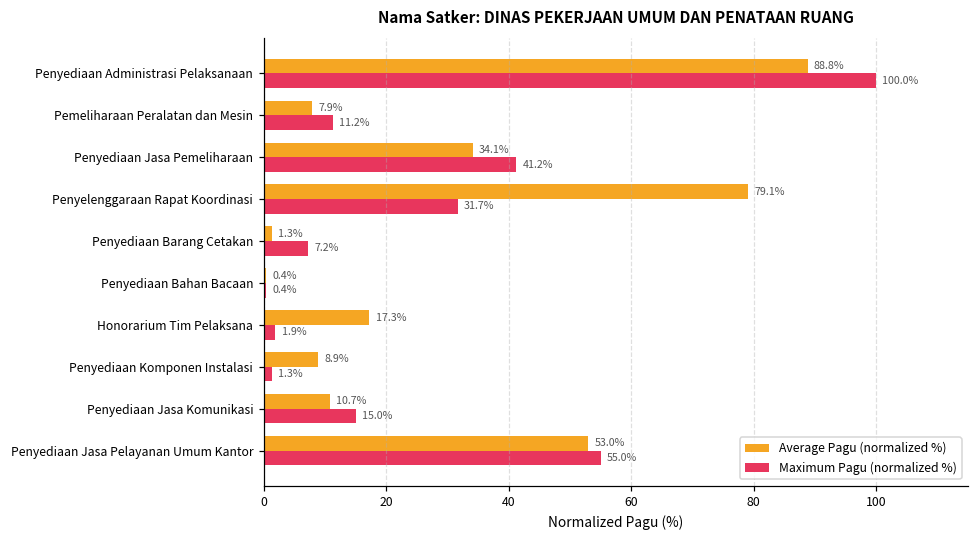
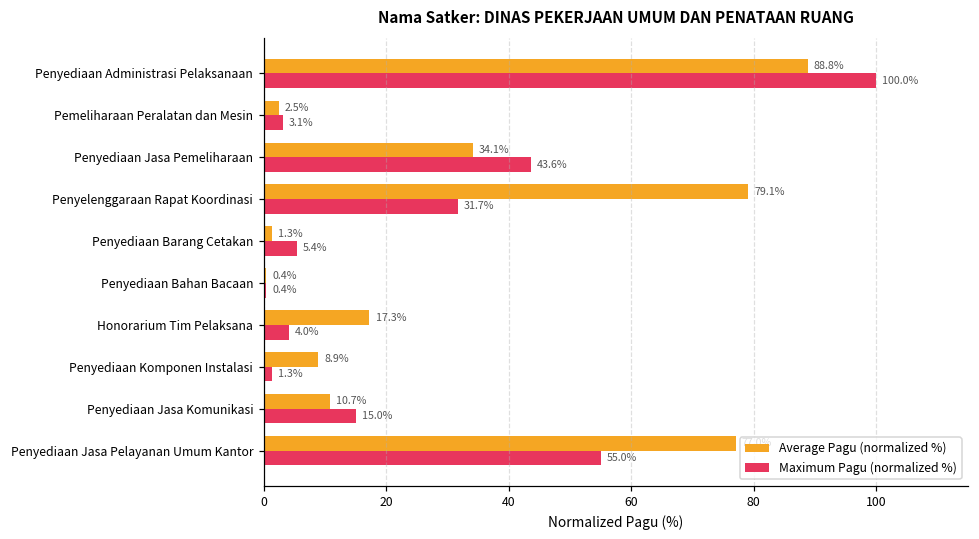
Average Pagu (normalized %), Pemeliharaan Peralatan dan Mesin: 7.9% -> 2.5%
Maximum Pagu (normalized %), Pemeliharaan Peralatan dan Mesin: 11.2% -> 3.1%
Maximum Pagu (normalized %), Penyediaan Jasa Pemeliharaan: 41.2% -> 43.6%
Maximum Pagu (normalized %), Penyediaan Barang Cetakan: 7.2% -> 5.4%
Maximum Pagu (normalized %), Honorarium Tim Pelaksana: 1.9% -> 4.0%
Average Pagu (normalized %), Penyediaan Jasa Pelayanan Umum Kantor: 53 -> 77
